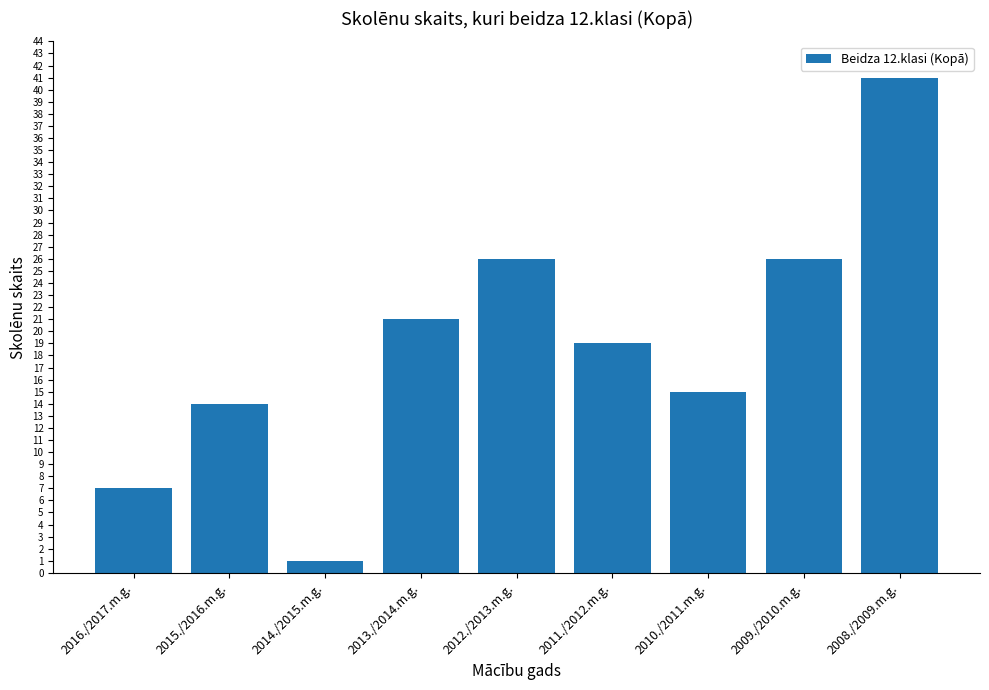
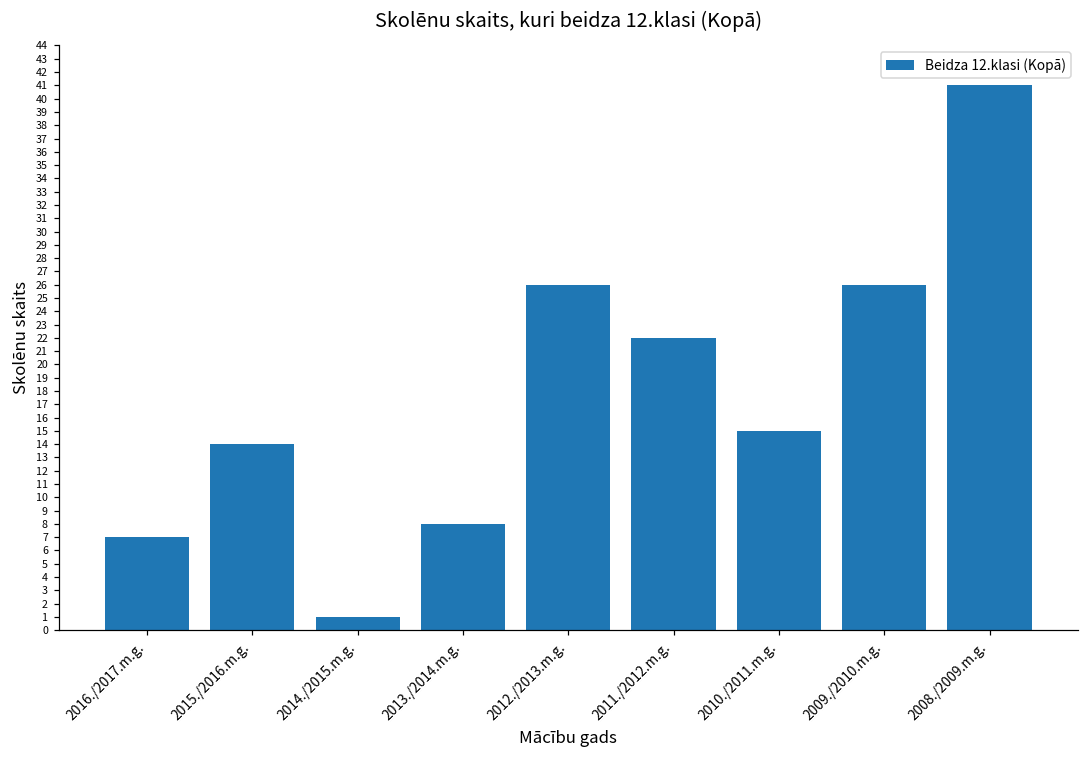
2013./2014.m.g.: 21 -> 8
2011./2012.m.g.: 19 -> 22
